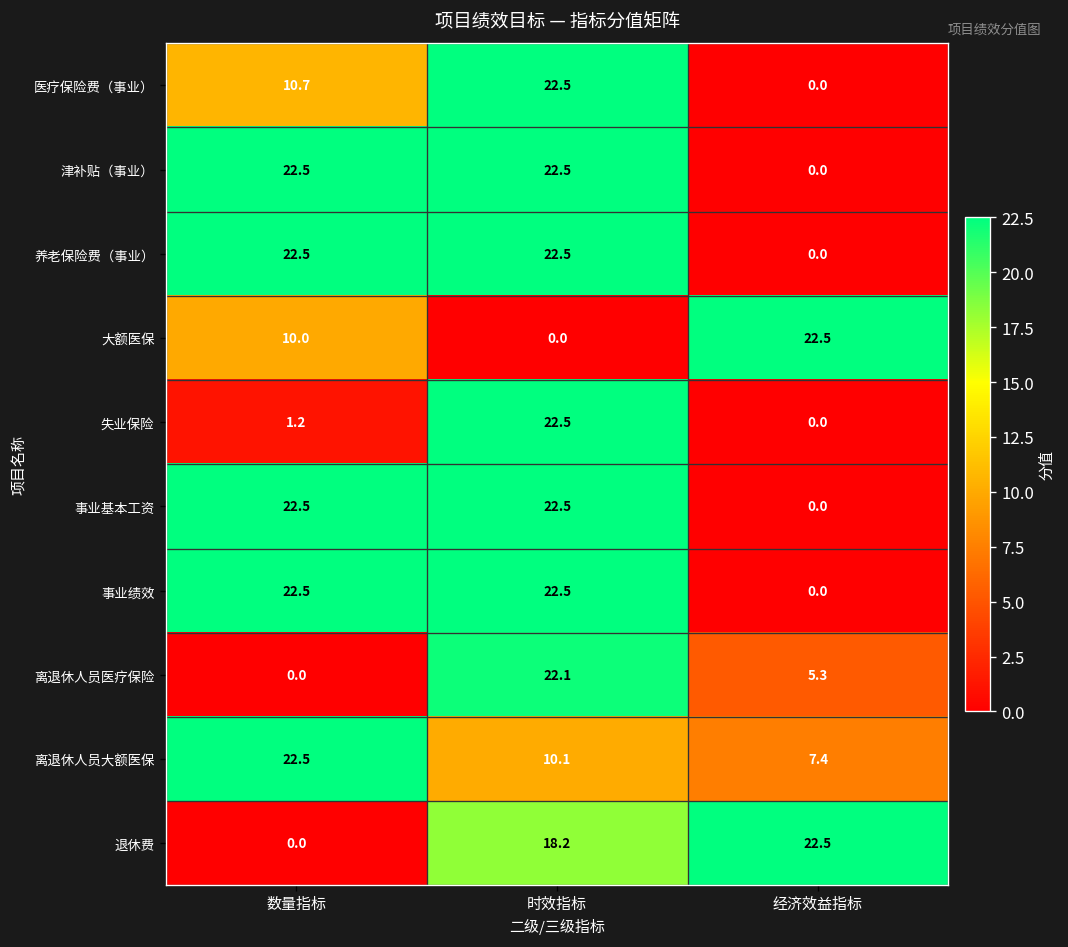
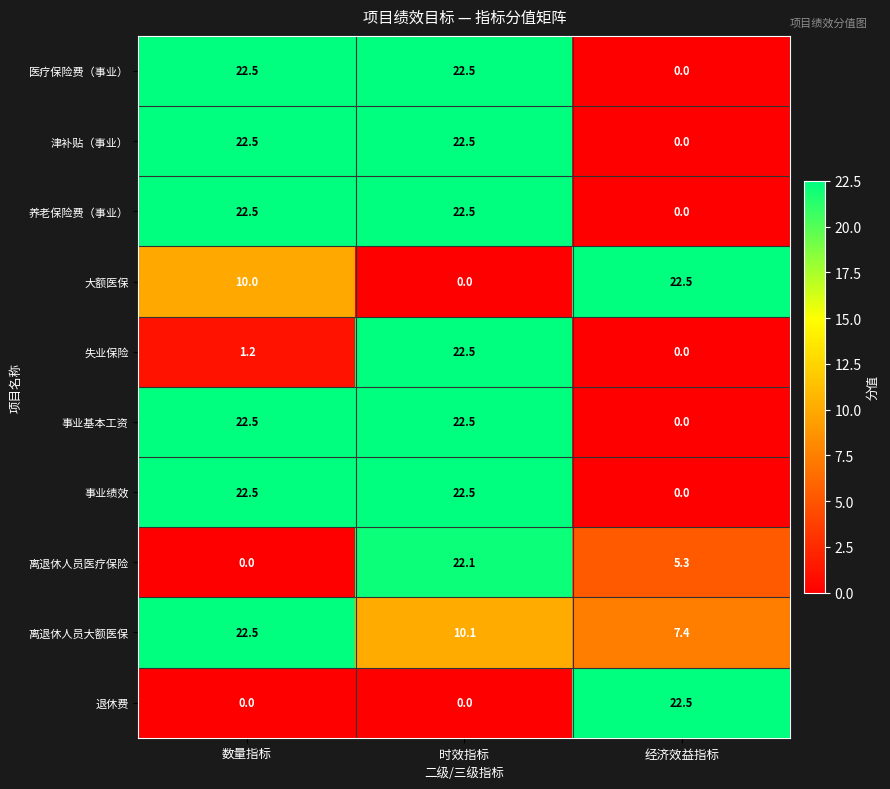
医疗保险费（事业）, 数量指标: 10.7 -> 22.5
退休费, 时效指标: 18.2 -> 0.0
